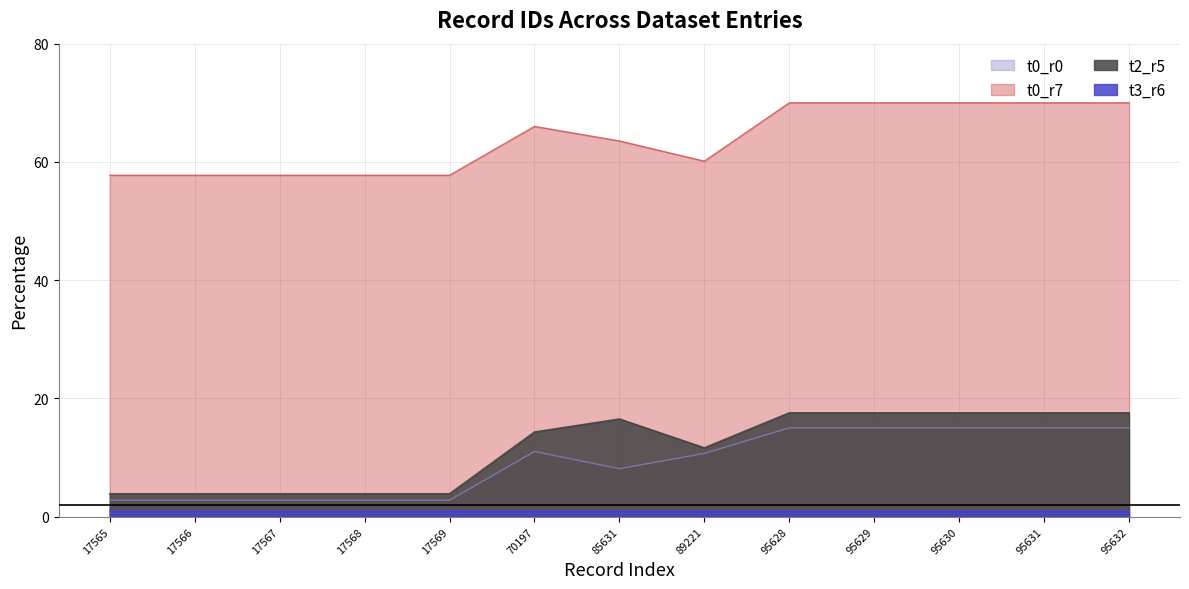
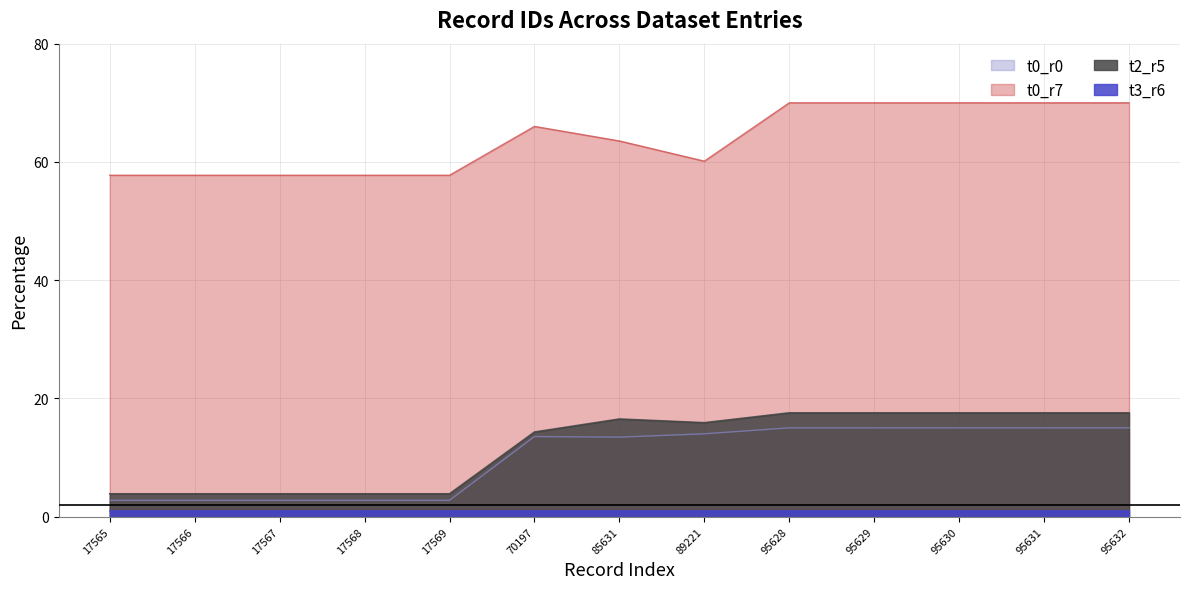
t0_r0, 70197: 11 -> 14
t0_r0, 85631: 8 -> 13
t0_r0, 89221: 11 -> 14
t2_r5, 89221: 12 -> 16
